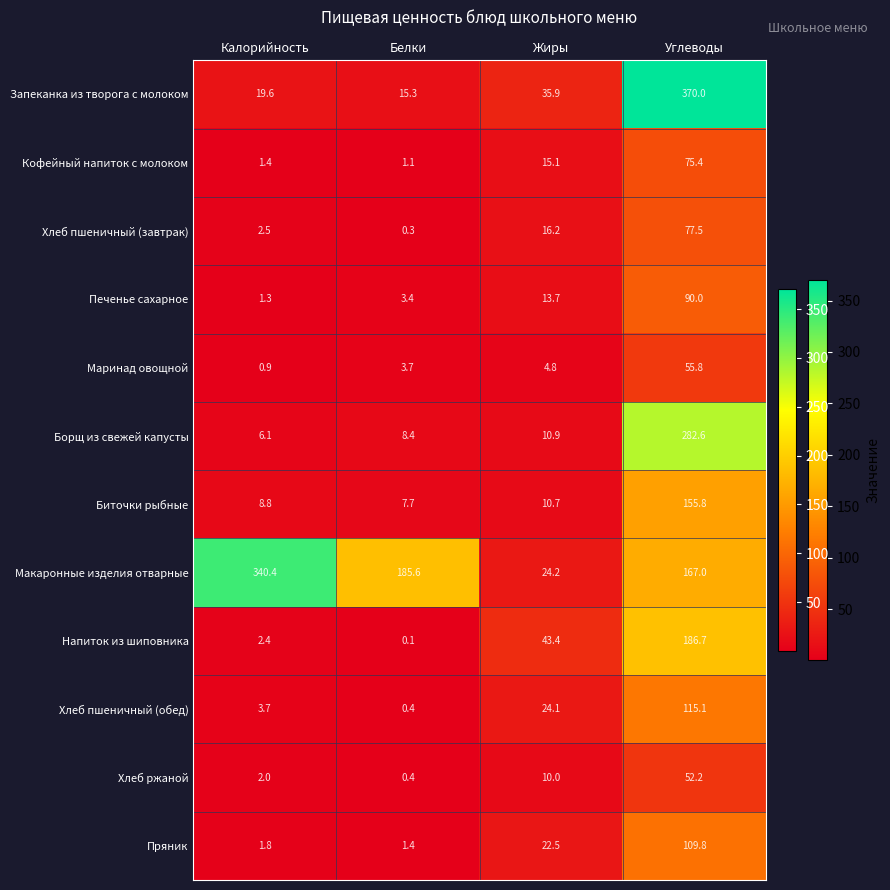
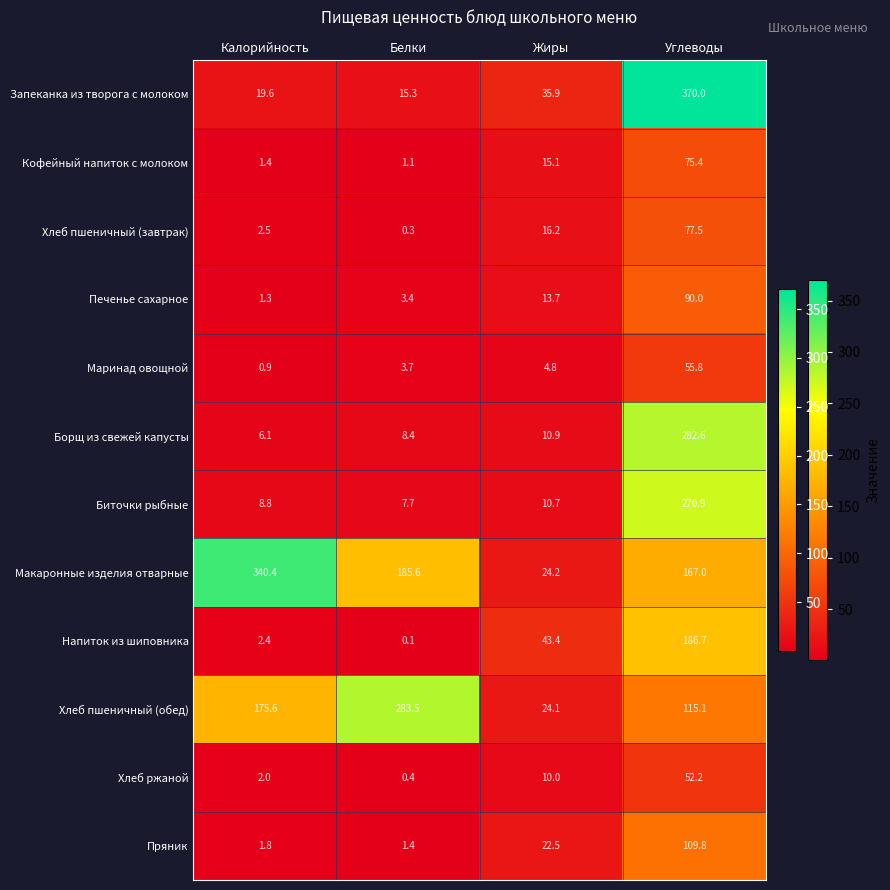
Биточки рыбные, Углеводы: 155.8 -> 270.9
Хлеб пшеничный (обед), Калорийность: 3.7 -> 175.6
Хлеб пшеничный (обед), Белки: 0.4 -> 283.5
